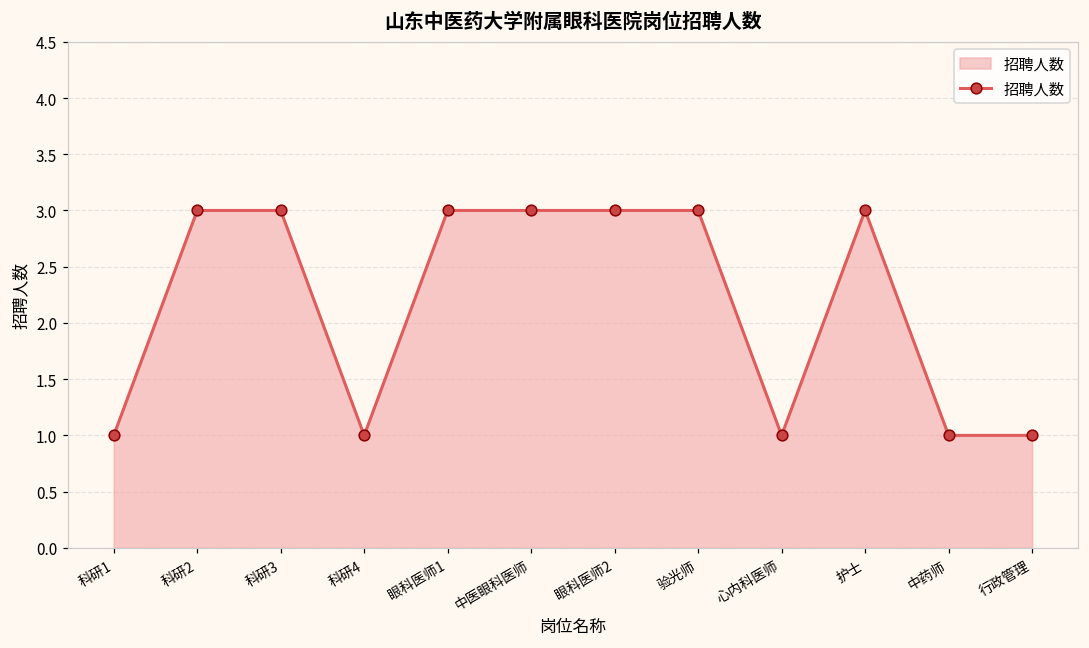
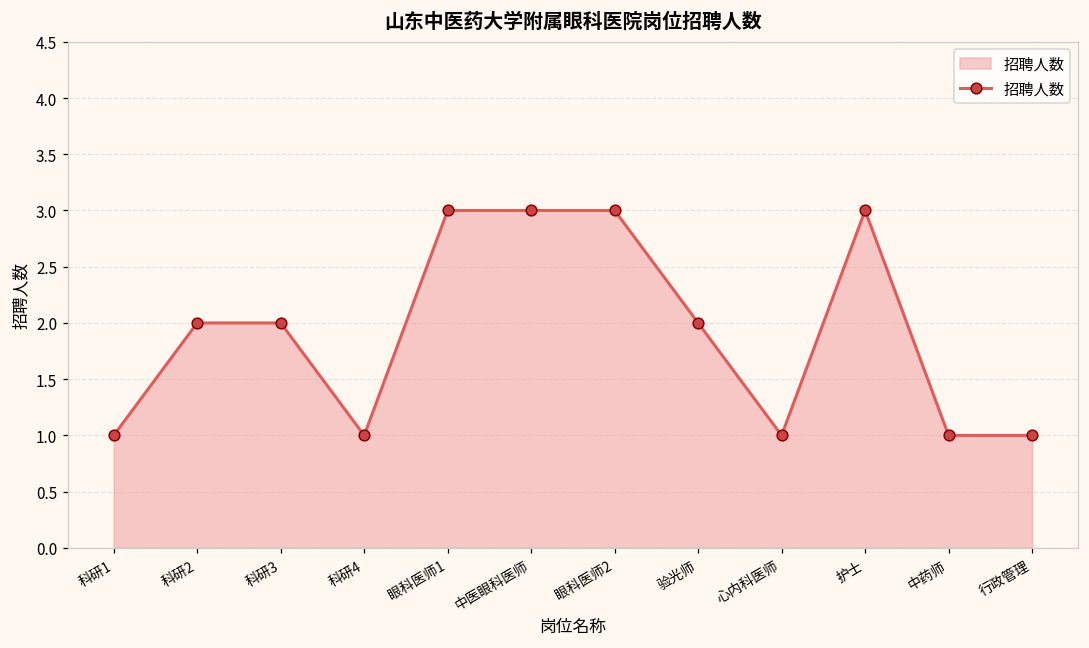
科研2: 3 -> 2
科研3: 3 -> 2
验光师: 3 -> 2
